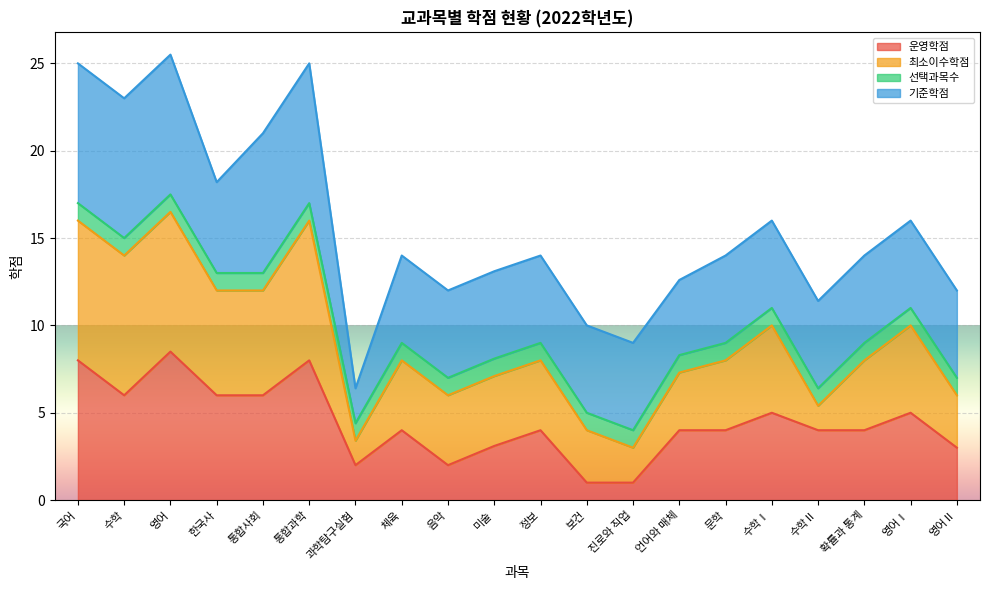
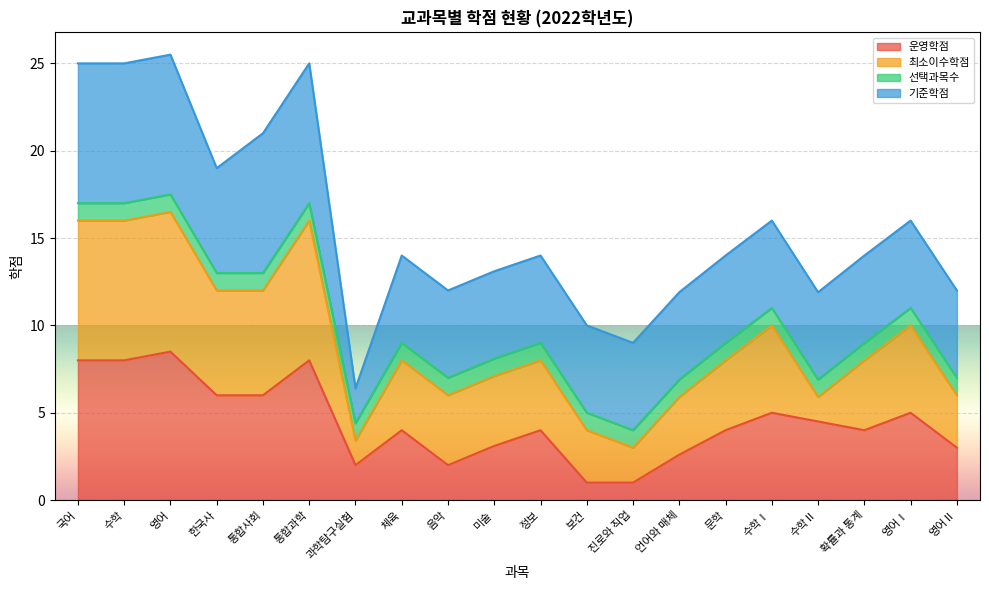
운영학점, 수학: 6 -> 8
기준학점, 한국사: 5.2 -> 6.0
운영학점, 언어와 매체: 4.0 -> 2.6
기준학점, 언어와 매체: 4.3 -> 5.0
운영학점, 수학Ⅱ: 4.0 -> 4.5
